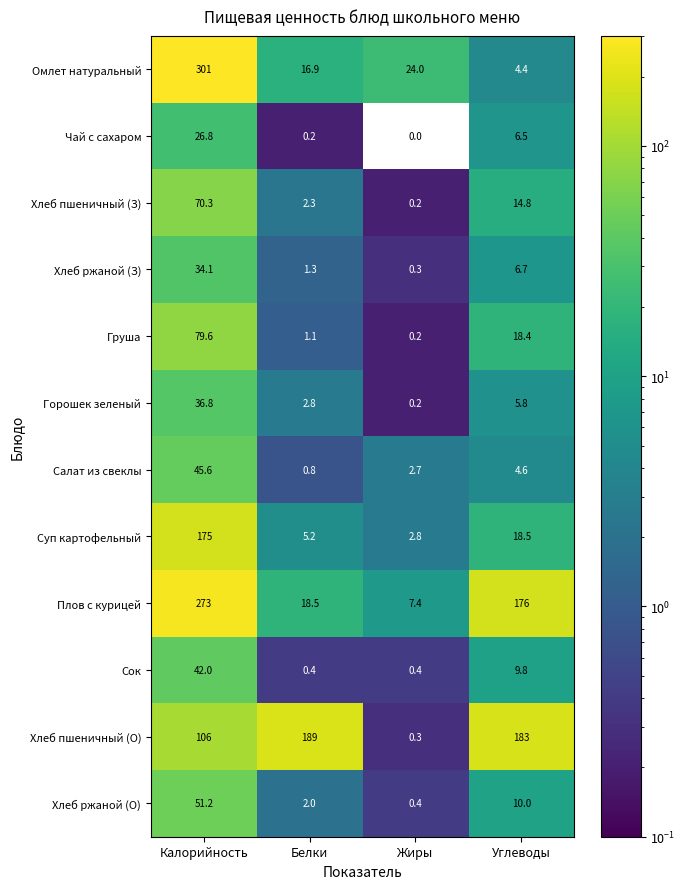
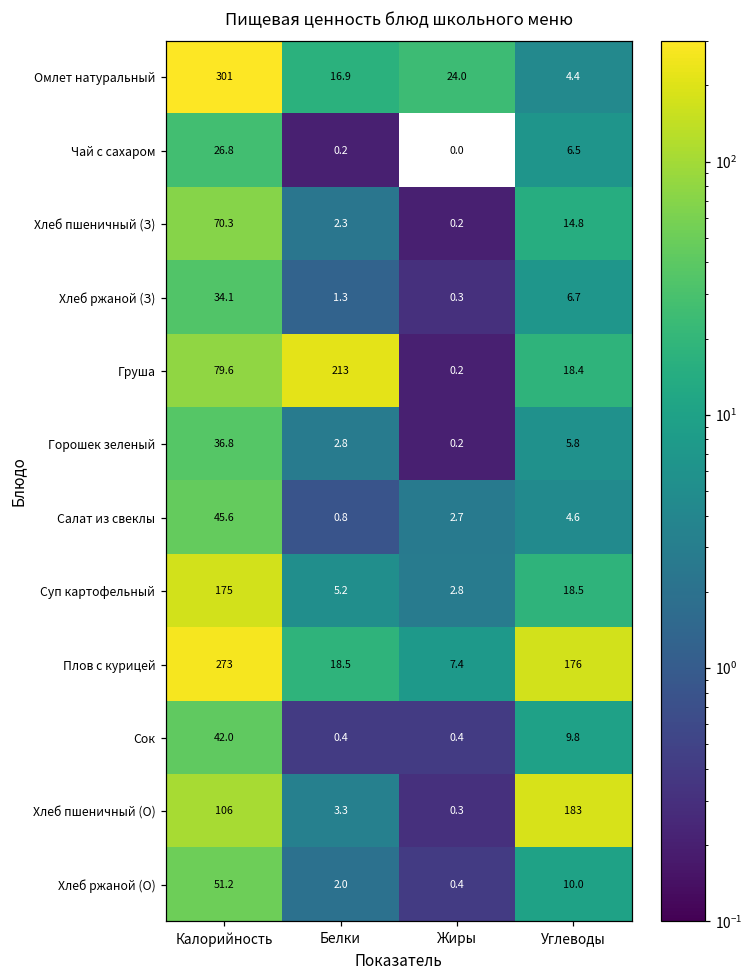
Груша, Белки: 1.1 -> 213
Хлеб пшеничный (О), Белки: 189 -> 3.3
